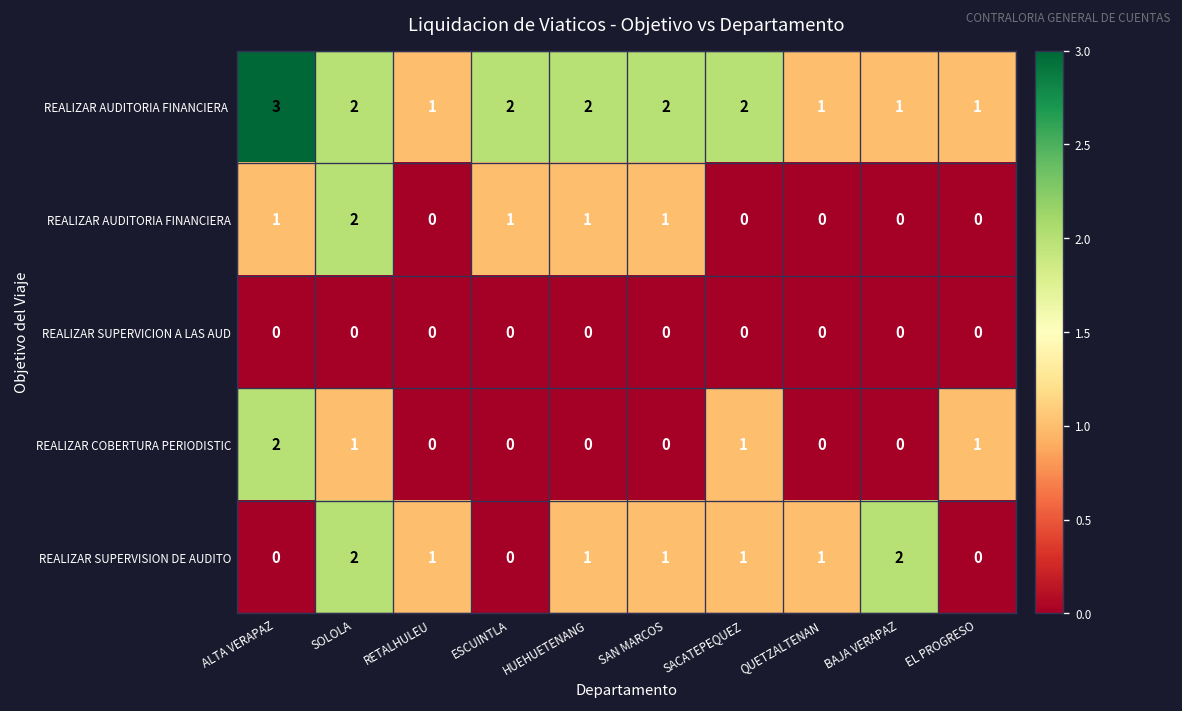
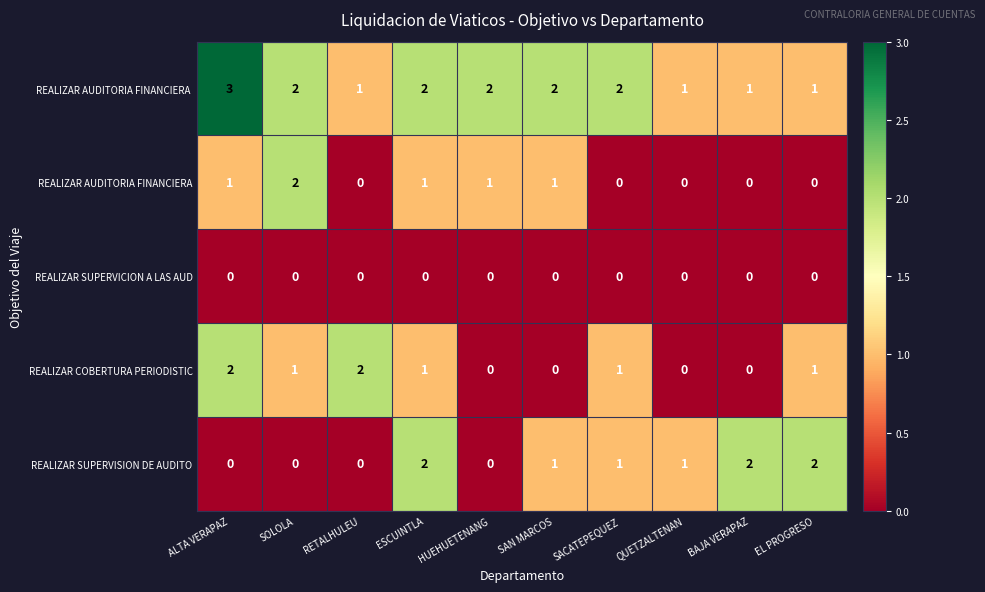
REALIZAR COBERTURA PERIODISTIC, RETALHULEU: 0 -> 2
REALIZAR COBERTURA PERIODISTIC, ESCUINTLA: 0 -> 1
REALIZAR SUPERVISION DE AUDITO, SOLOLA: 2 -> 0
REALIZAR SUPERVISION DE AUDITO, RETALHULEU: 1 -> 0
REALIZAR SUPERVISION DE AUDITO, ESCUINTLA: 0 -> 2
REALIZAR SUPERVISION DE AUDITO, HUEHUETENANG: 1 -> 0
REALIZAR SUPERVISION DE AUDITO, EL PROGRESO: 0 -> 2
